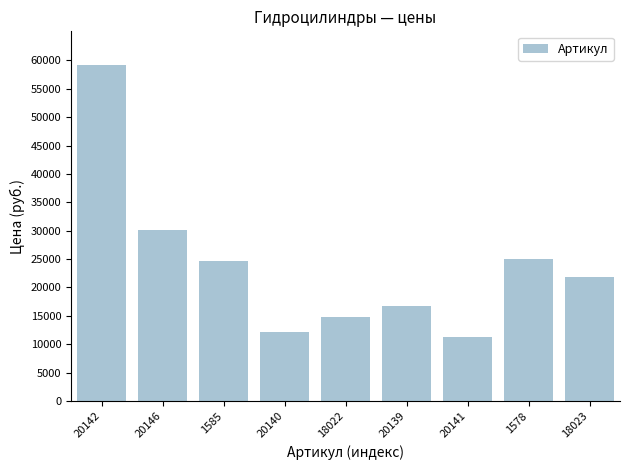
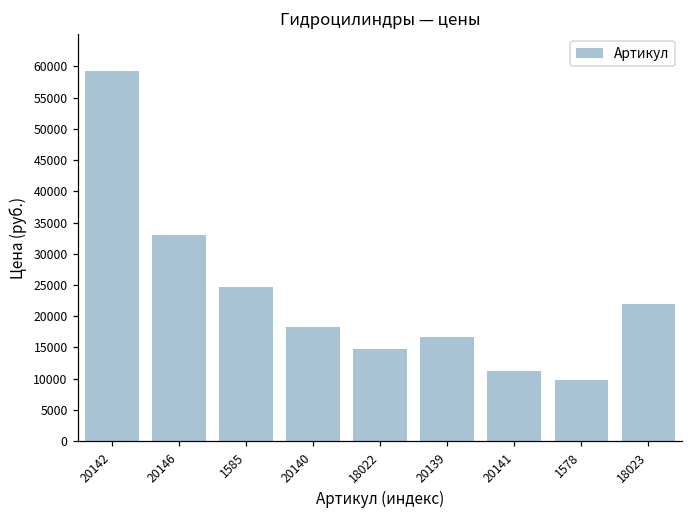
20146: 30000 -> 33000
20140: 12000 -> 18000
1578: 25000 -> 10000
